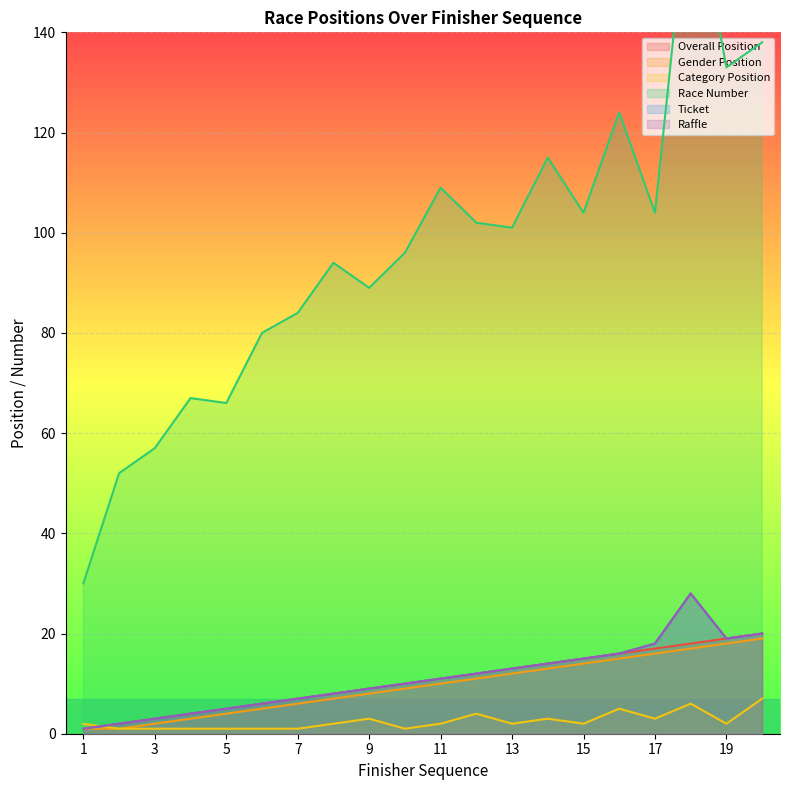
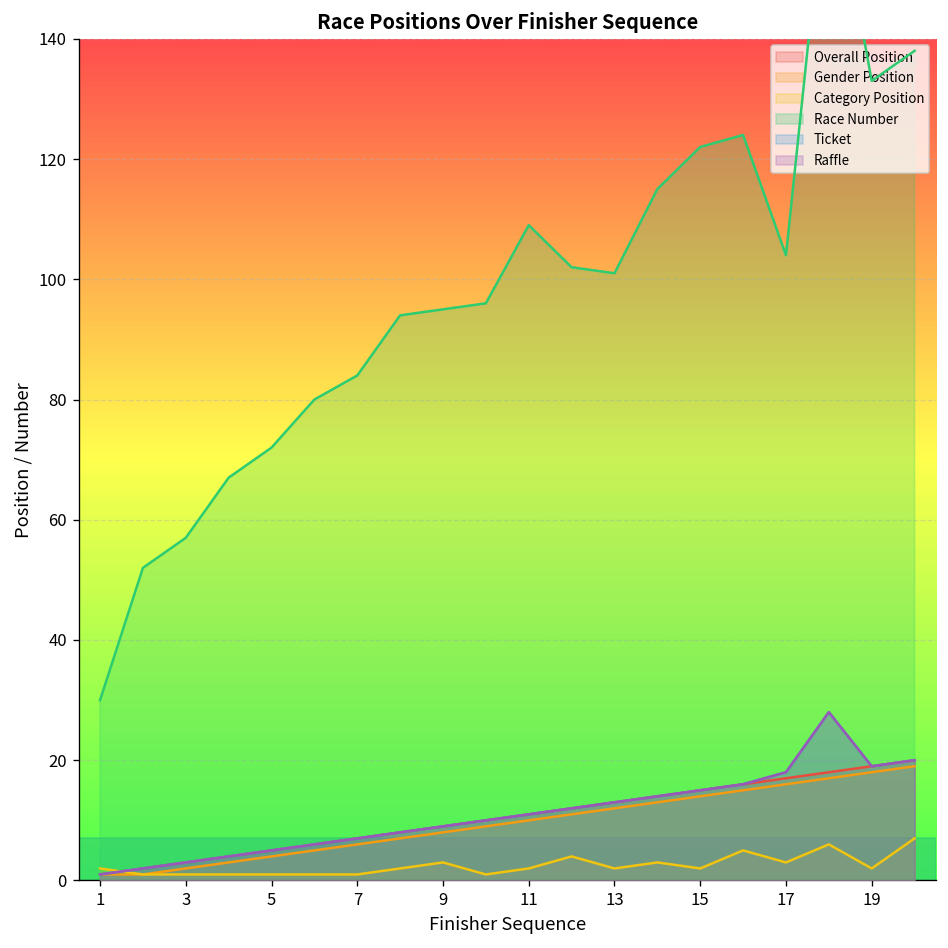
Race Number, 5: 66 -> 72
Race Number, 9: 89 -> 95
Race Number, 15: 104 -> 122
